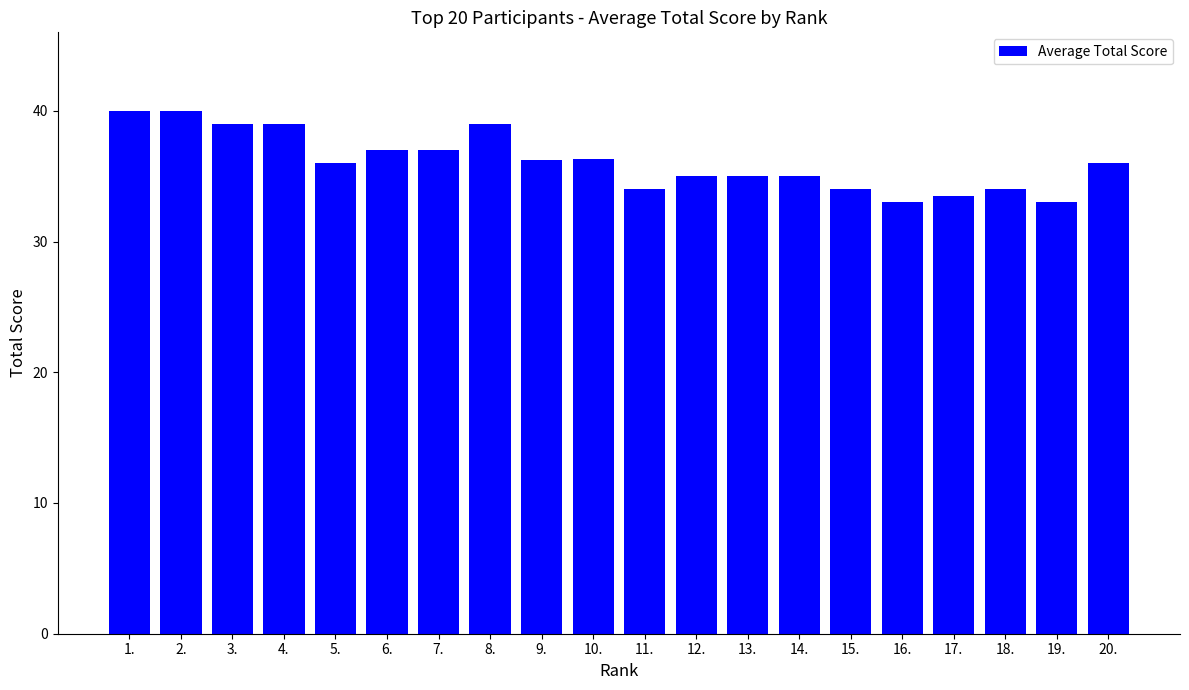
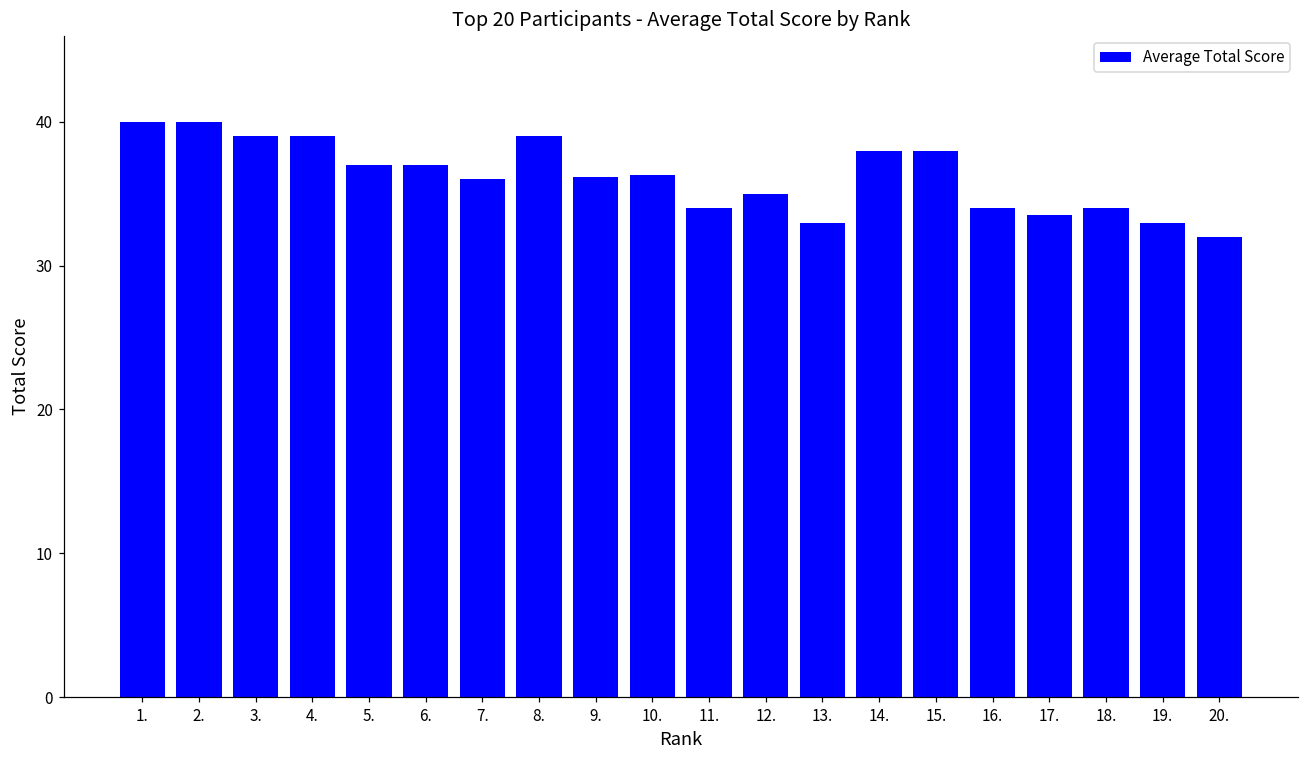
5.: 36 -> 37
7.: 37 -> 36
13.: 35 -> 33
14.: 35 -> 38
15.: 34 -> 38
16.: 33 -> 34
20.: 36 -> 32
